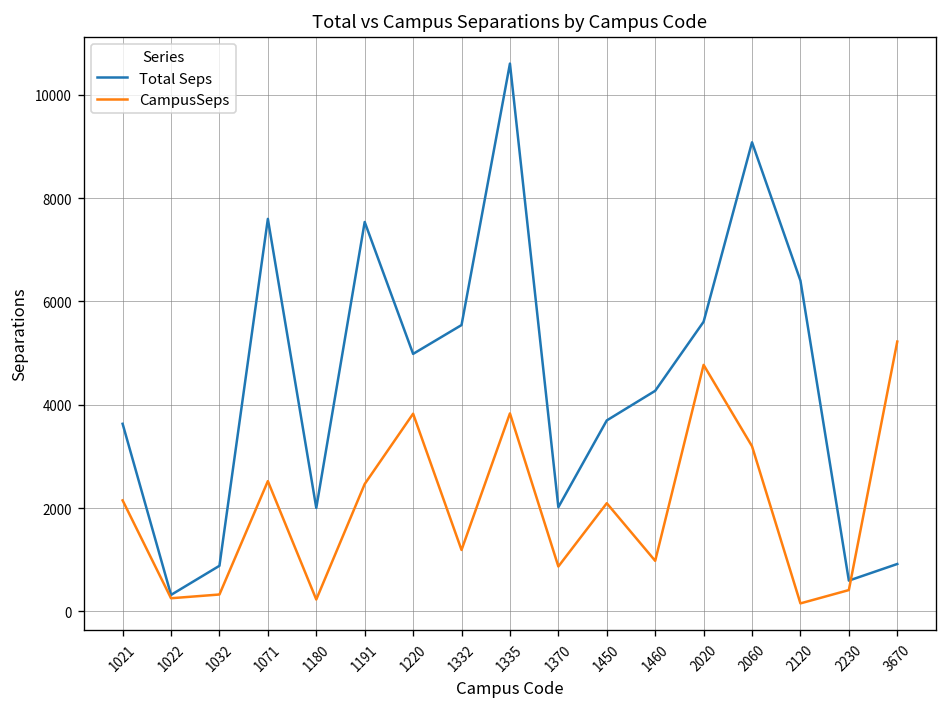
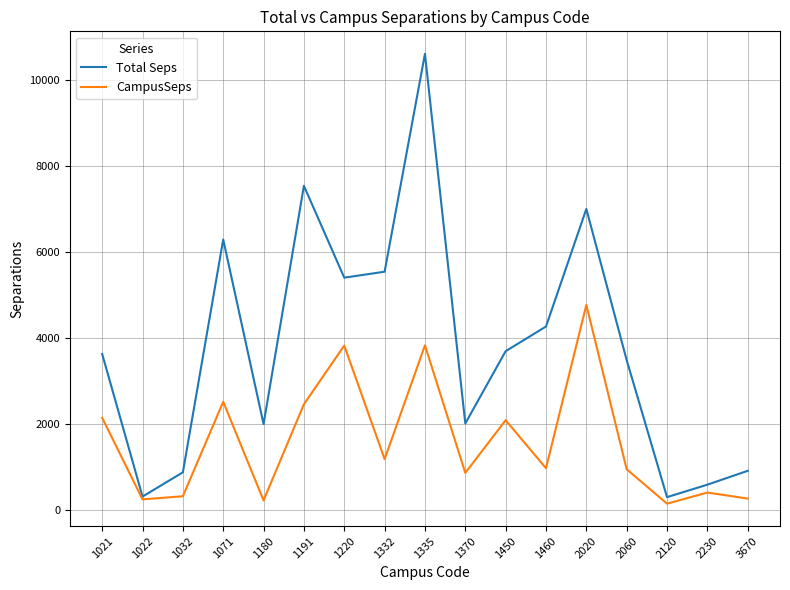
Total Seps, 1071: 7600 -> 6300
Total Seps, 1220: 5000 -> 5400
Total Seps, 2020: 5600 -> 7000
Total Seps, 2060: 9100 -> 3500
CampusSeps, 2060: 3200 -> 1000
Total Seps, 2120: 6400 -> 300
CampusSeps, 3670: 5200 -> 300
